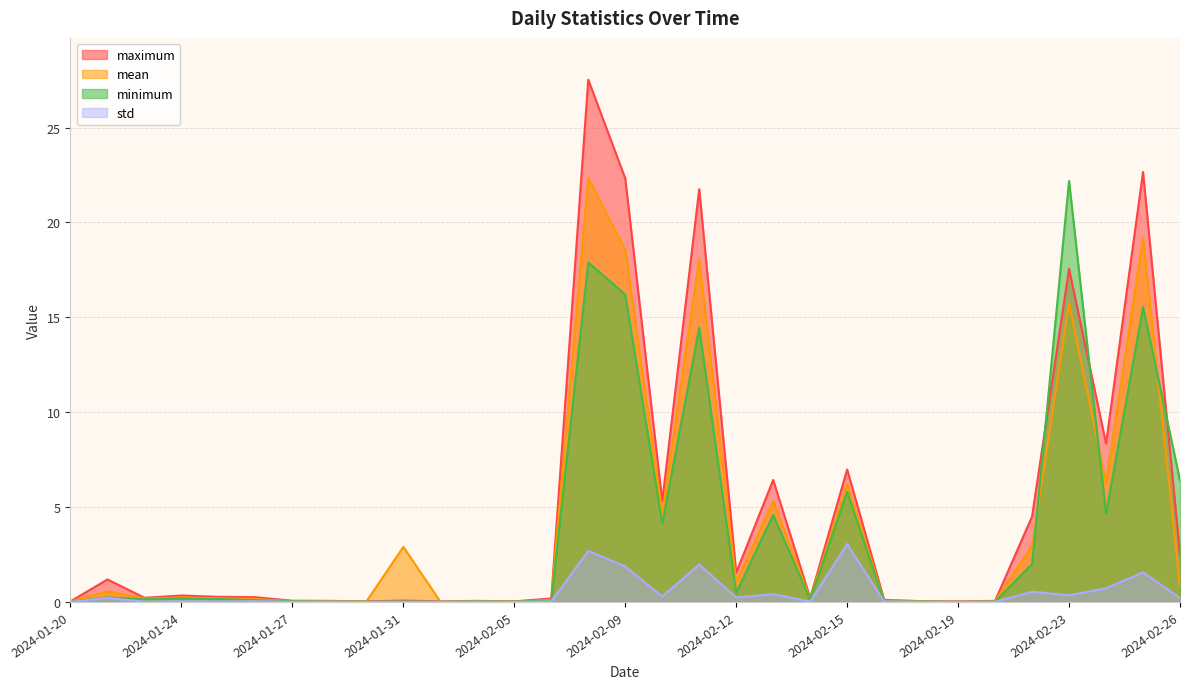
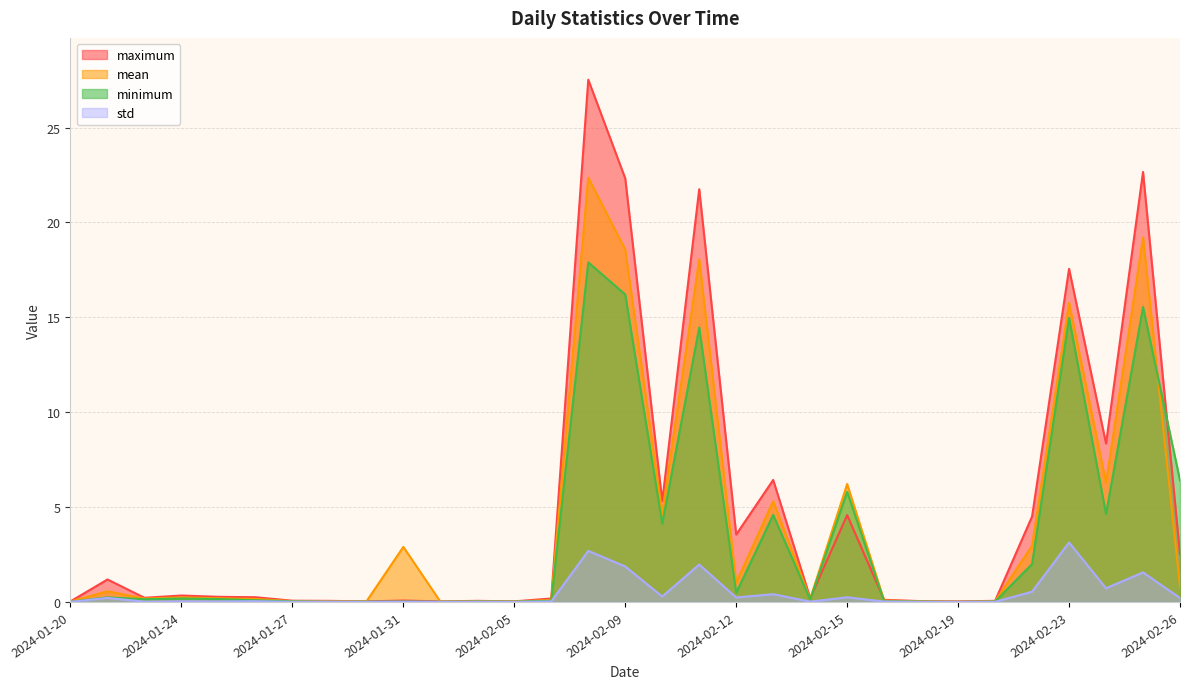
maximum, 2024-02-12: 1.5 -> 3.6
maximum, 2024-02-15: 7.0 -> 4.6
std, 2024-02-15: 3.0 -> 0.2
minimum, 2024-02-23: 22.2 -> 15.0
std, 2024-02-23: 0.4 -> 3.1
